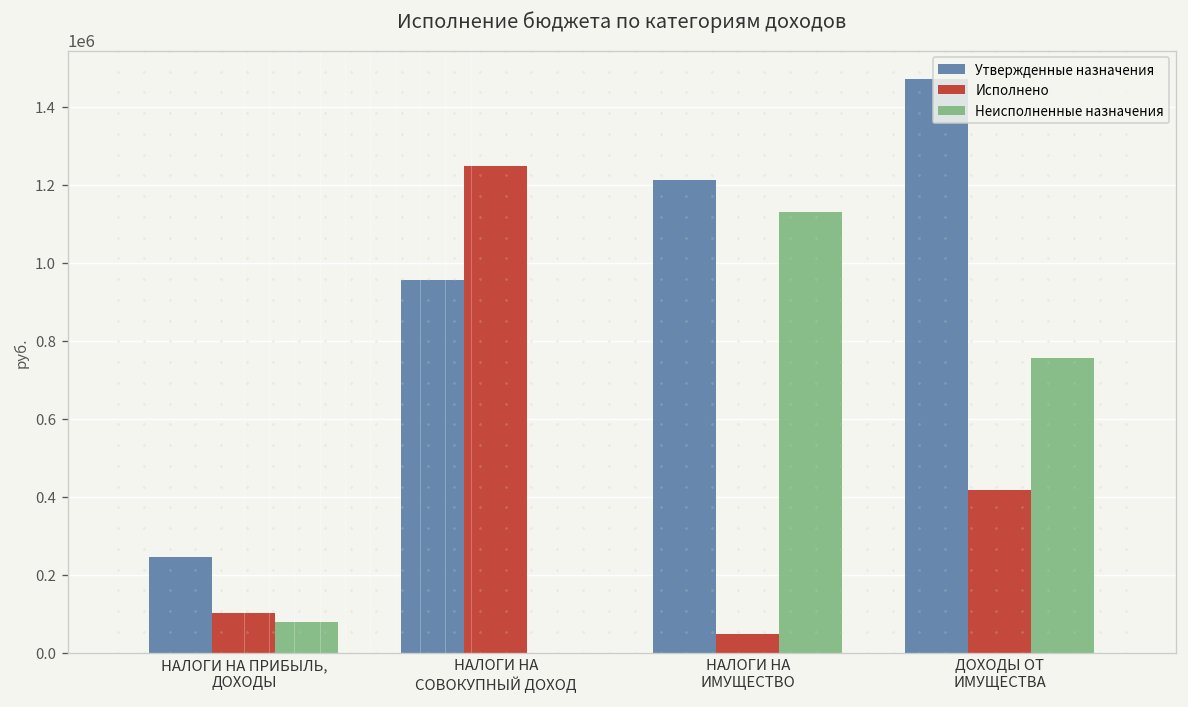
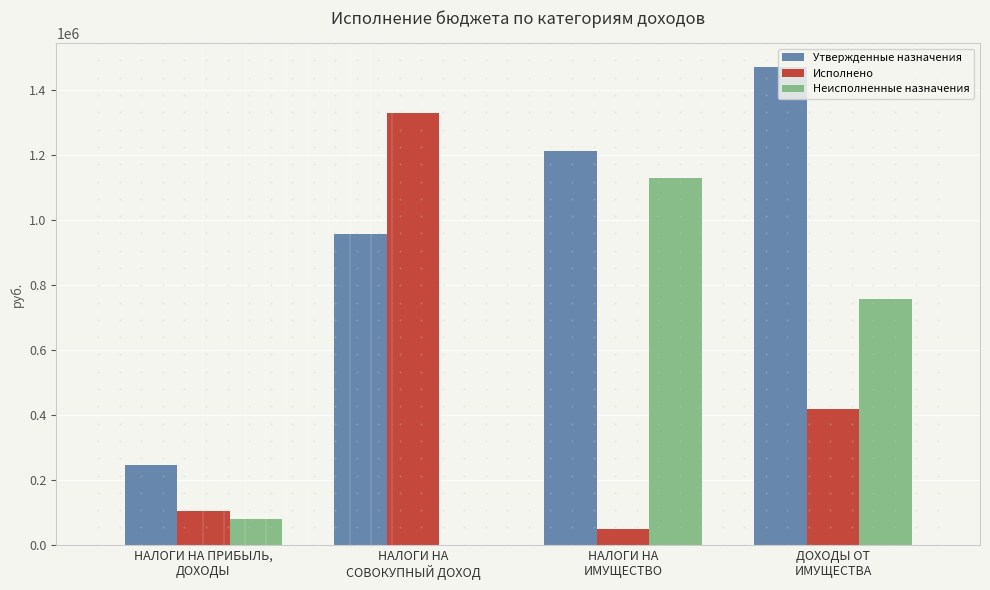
Исполнено, НАЛОГИ НА СОВОКУПНЫЙ ДОХОД: 1250000 -> 1330000
